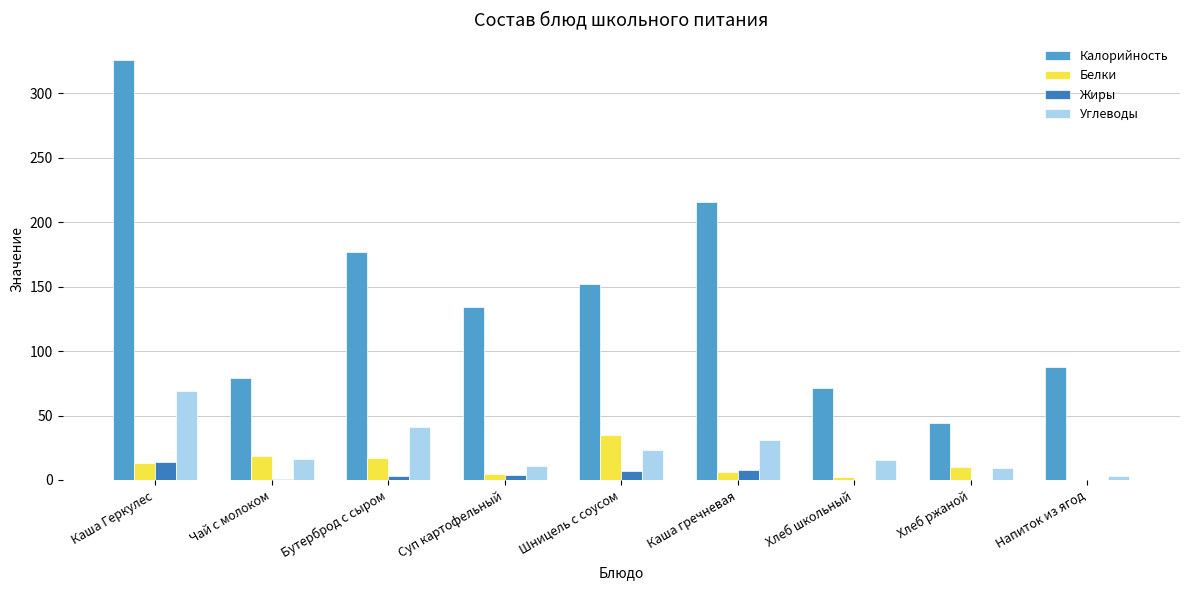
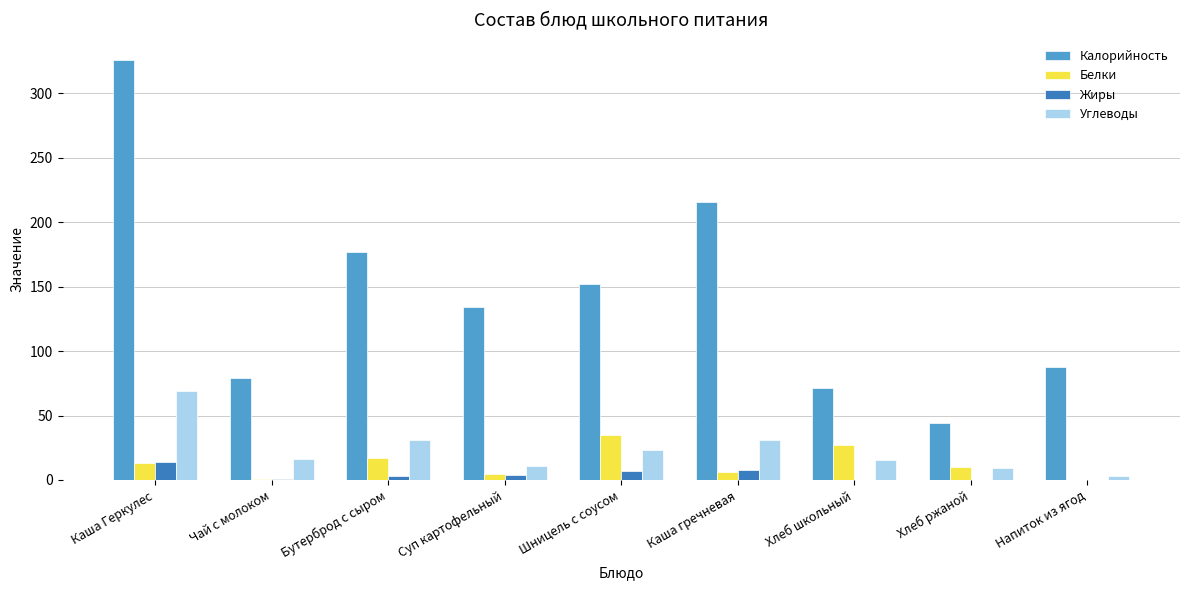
Белки, Чай с молоком: 19 -> 1
Углеводы, Бутерброд с сыром: 41 -> 31
Белки, Хлеб школьный: 2 -> 27
